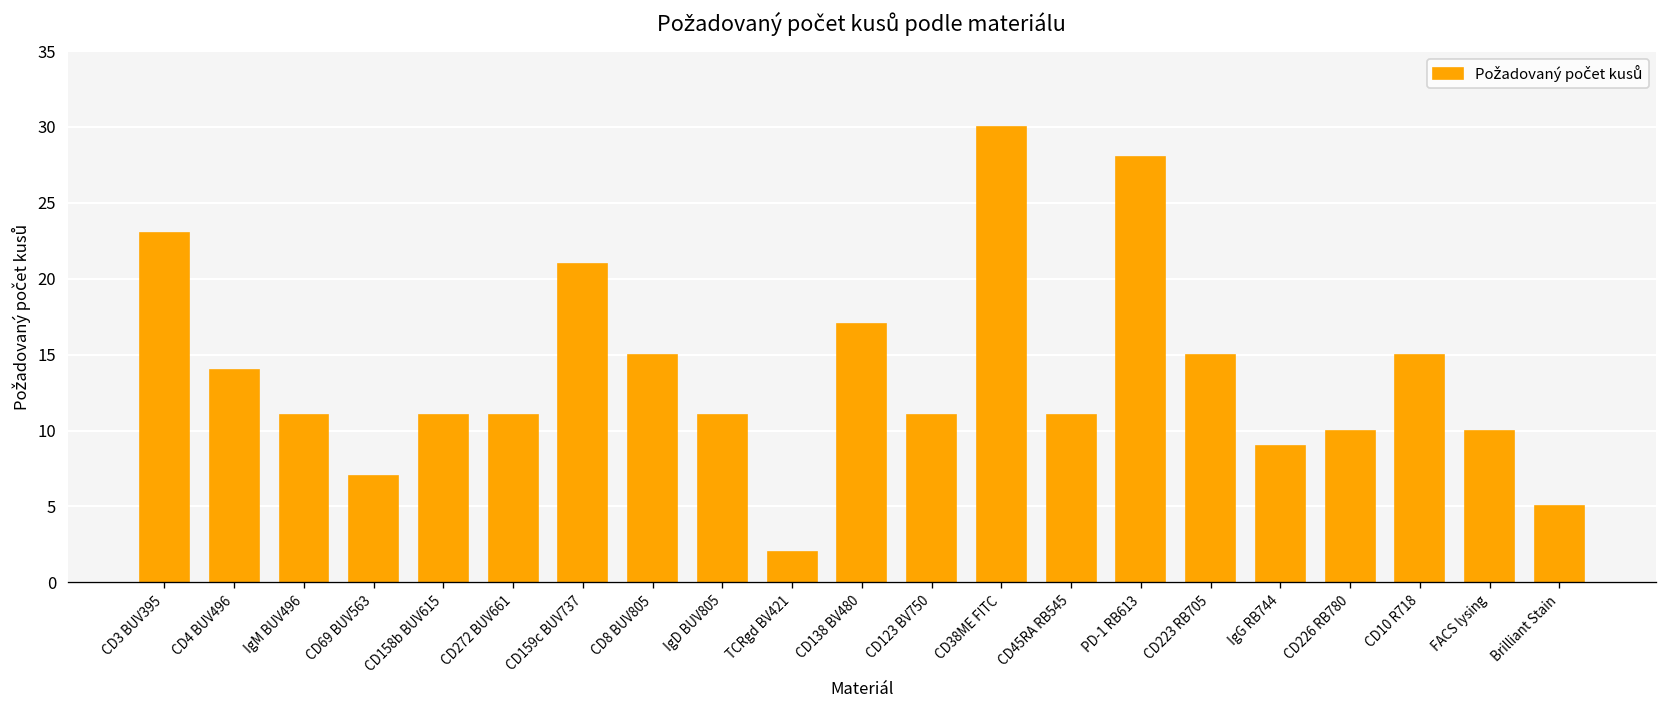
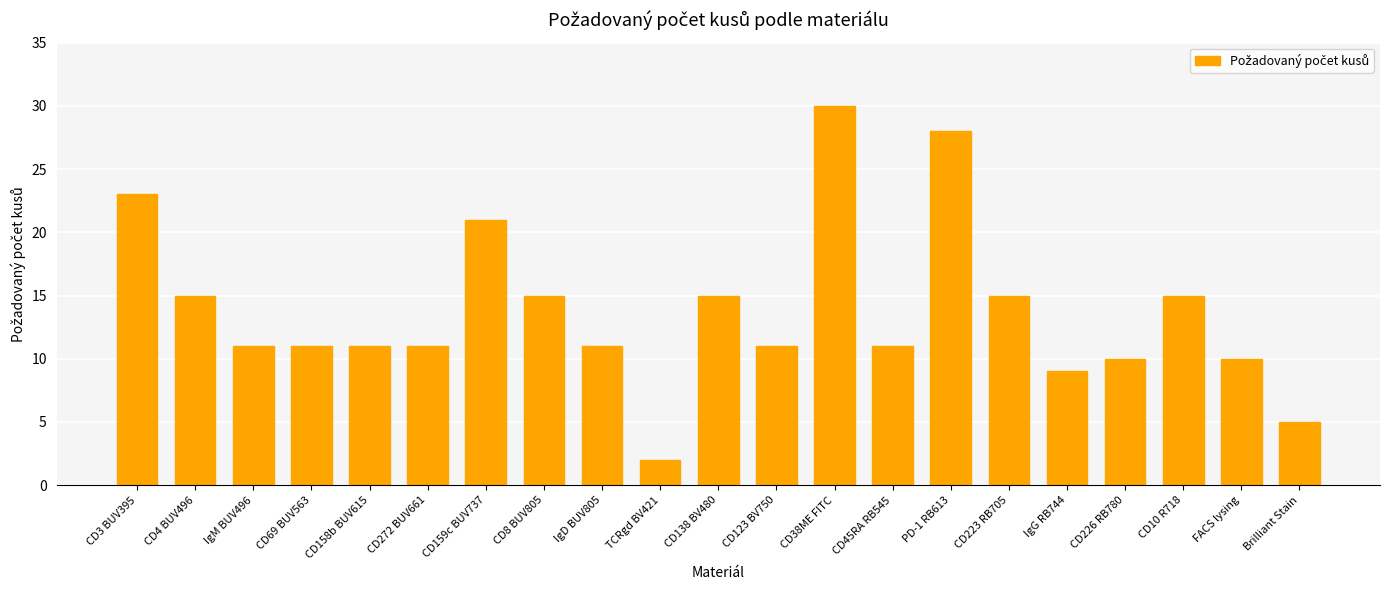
CD4 BUV496: 14 -> 15
CD69 BUV563: 7 -> 11
CD138 BV480: 17 -> 15
